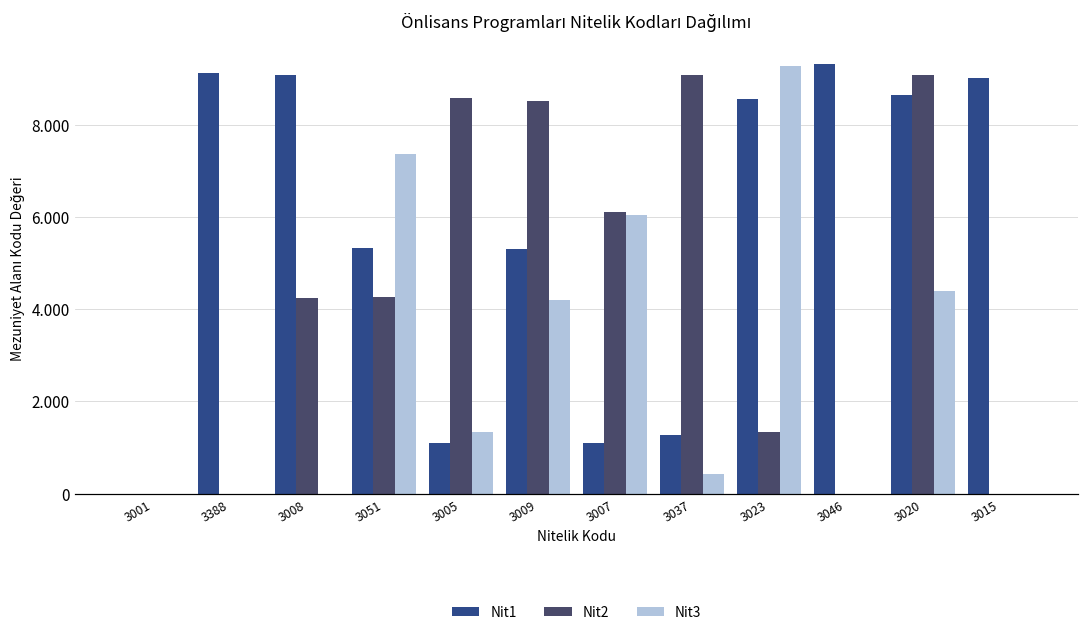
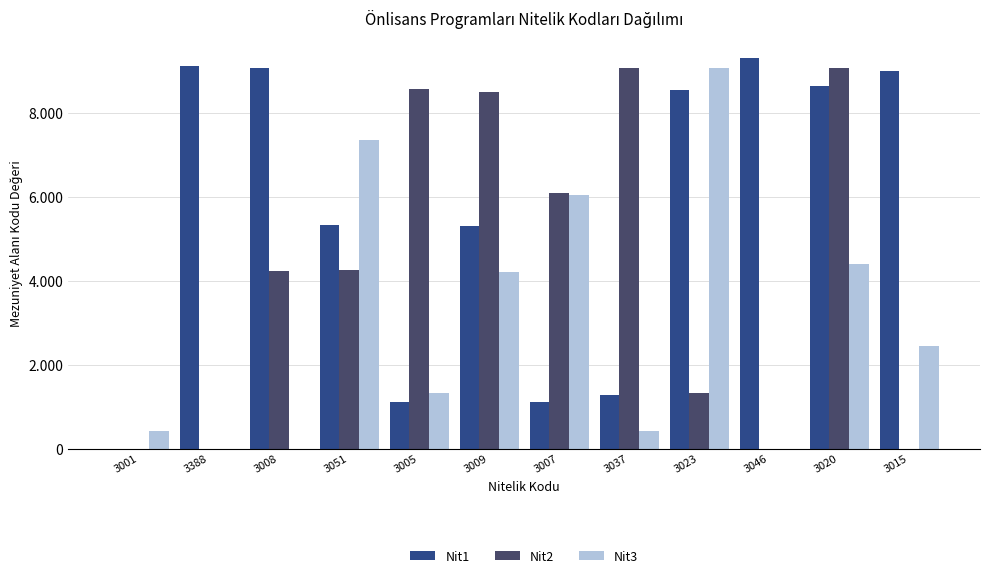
Nit3, 3001: 0.0 -> 0.4
Nit3, 3023: 9.3 -> 9.1
Nit3, 3015: 0.0 -> 2.5
